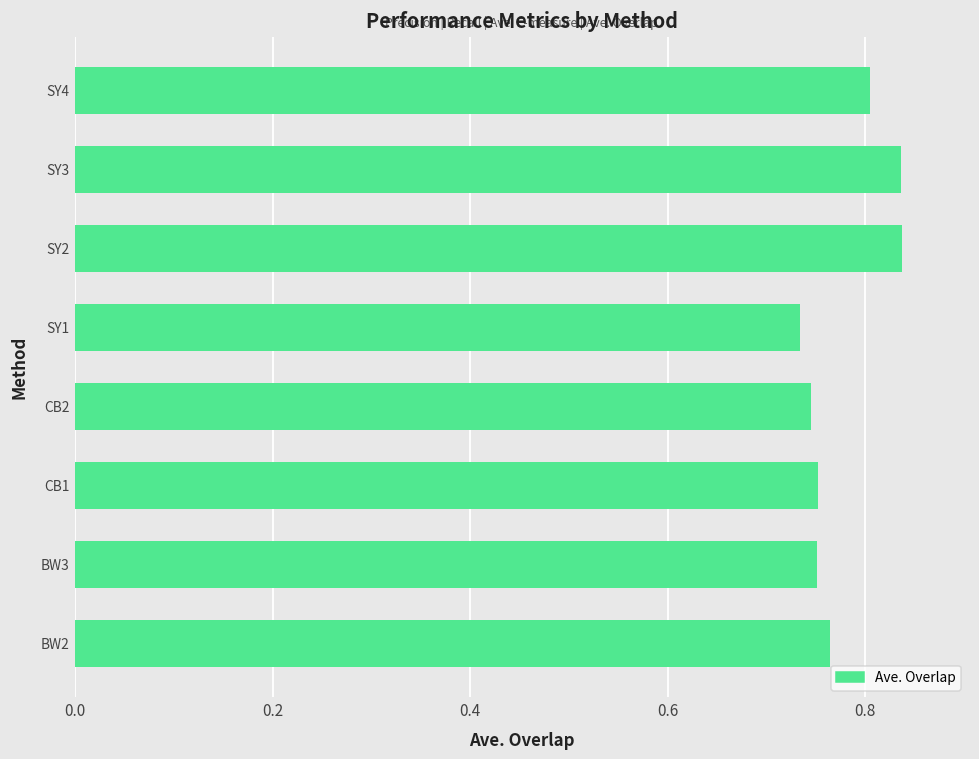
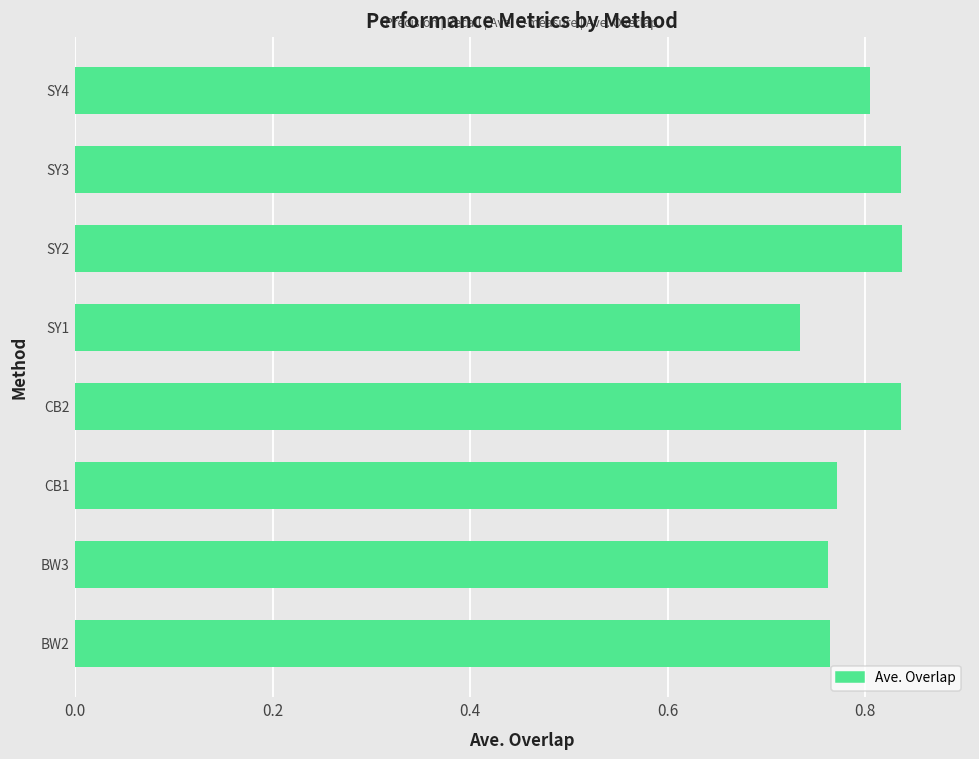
CB2: 0.75 -> 0.84
CB1: 0.75 -> 0.77
BW3: 0.75 -> 0.76
